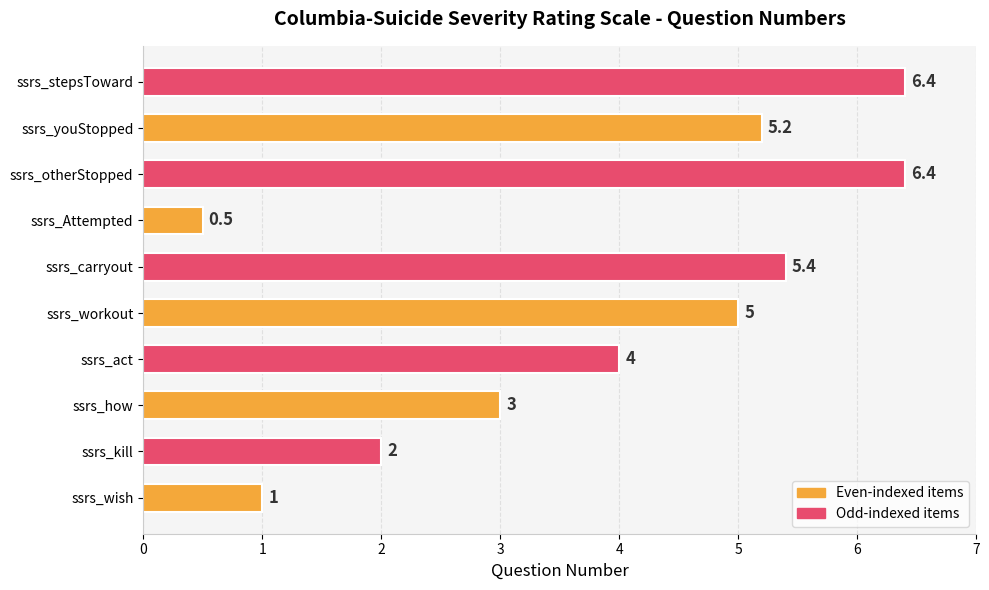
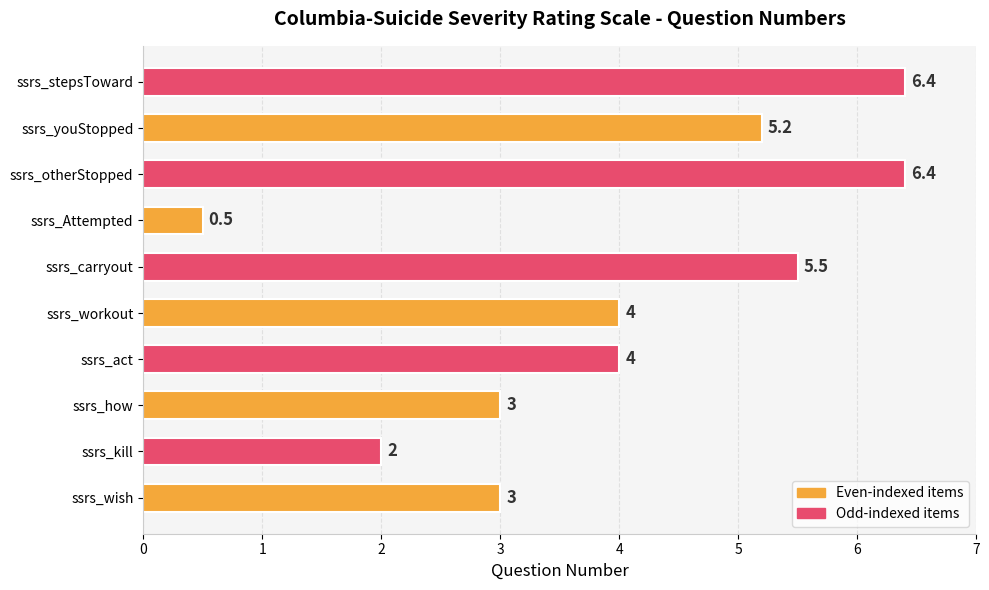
ssrs_carryout: 5.4 -> 5.5
ssrs_workout: 5 -> 4
ssrs_wish: 1 -> 3
